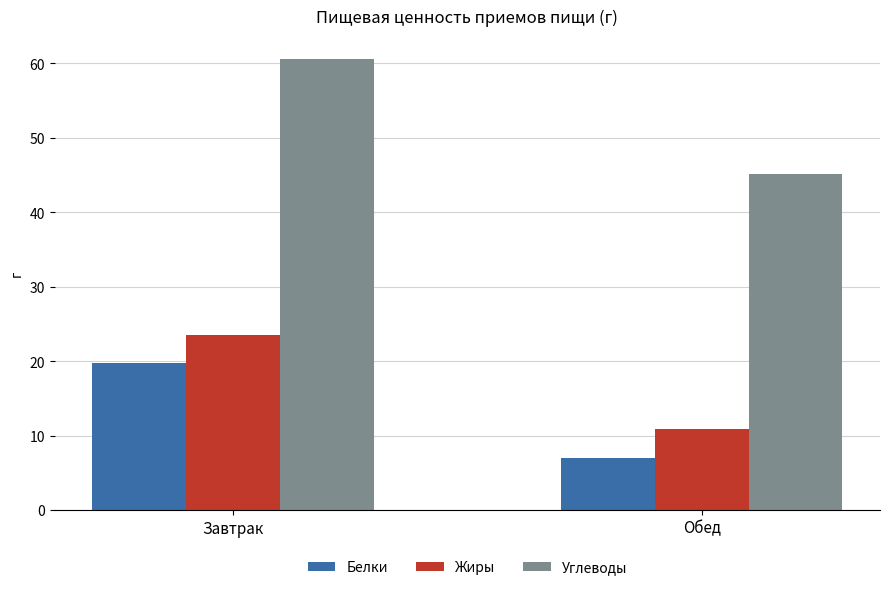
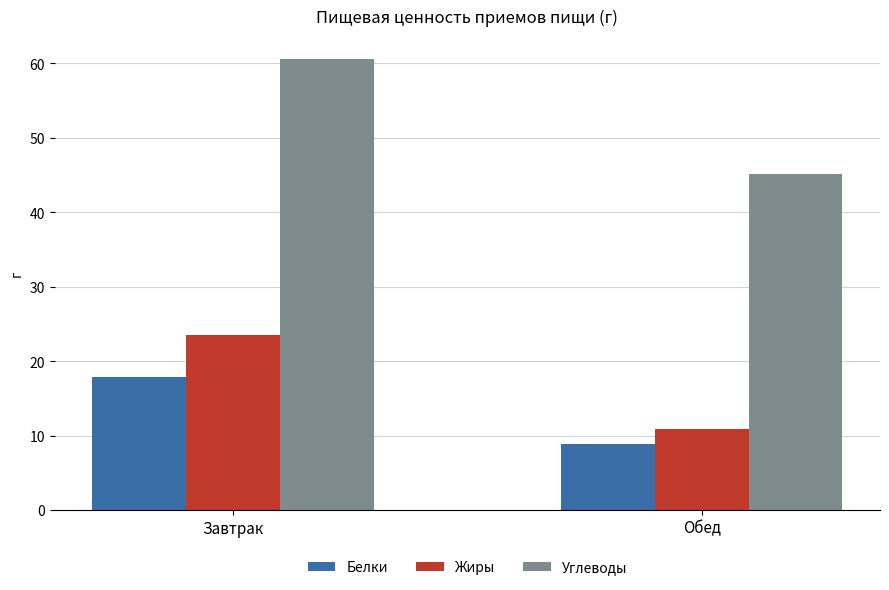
Белки, Завтрак: 20 -> 18
Белки, Обед: 7 -> 9
